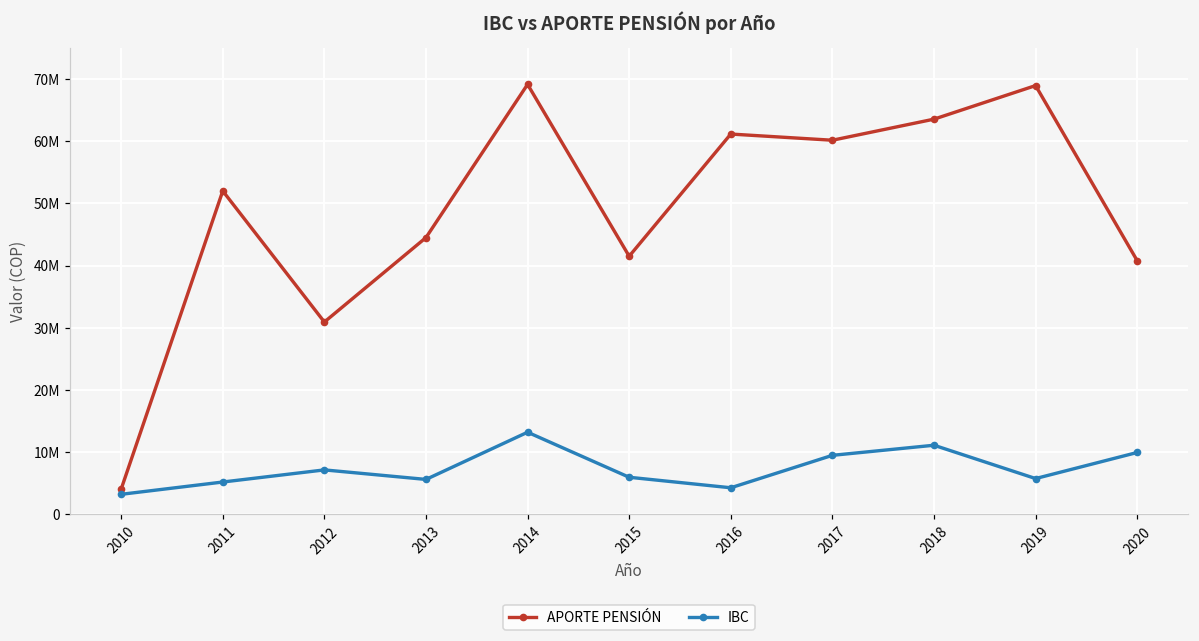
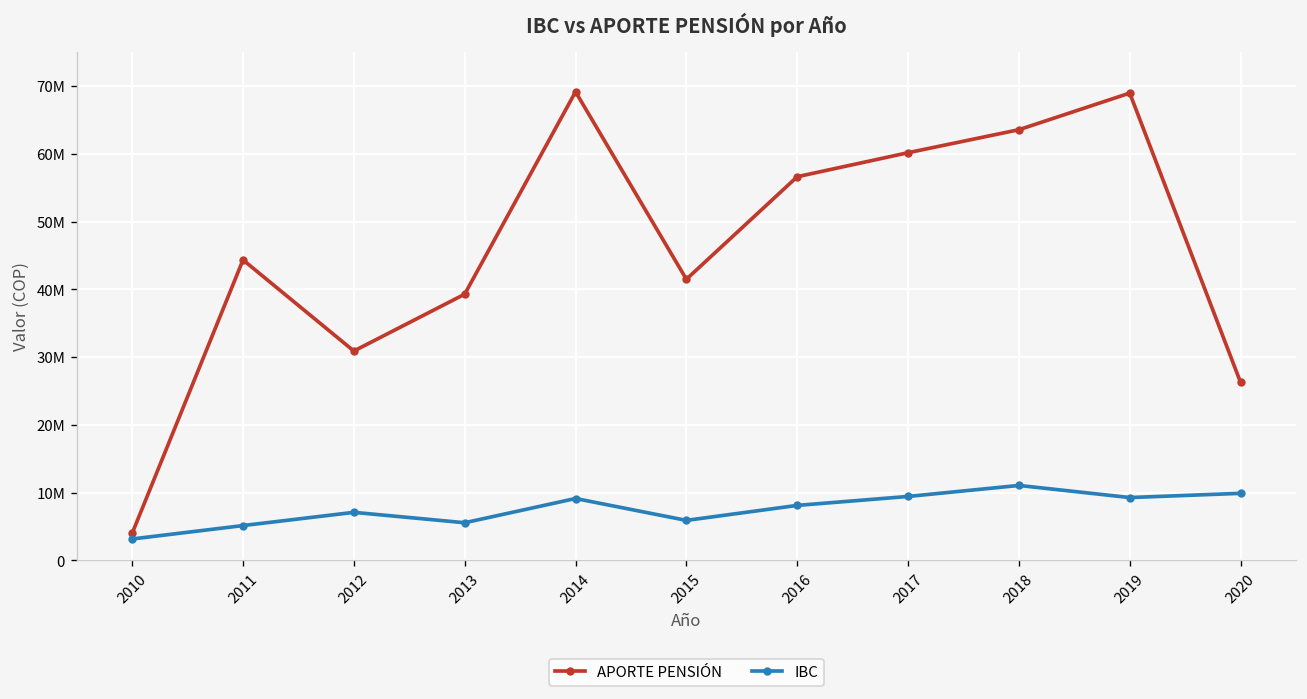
APORTE PENSIÓN, 2011: 52000000 -> 44000000
APORTE PENSIÓN, 2013: 44000000 -> 39000000
IBC, 2014: 13000000 -> 9000000
APORTE PENSIÓN, 2016: 61000000 -> 57000000
IBC, 2016: 4000000 -> 8000000
IBC, 2019: 6000000 -> 9000000
APORTE PENSIÓN, 2020: 41000000 -> 26000000
